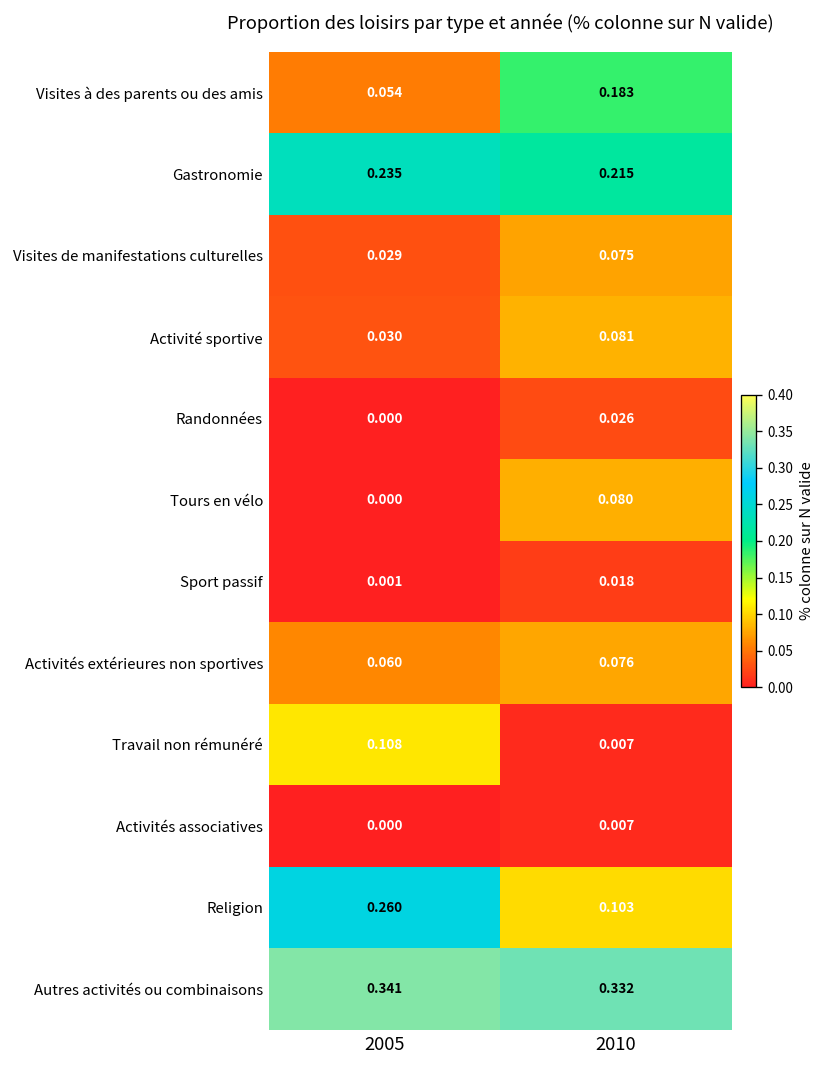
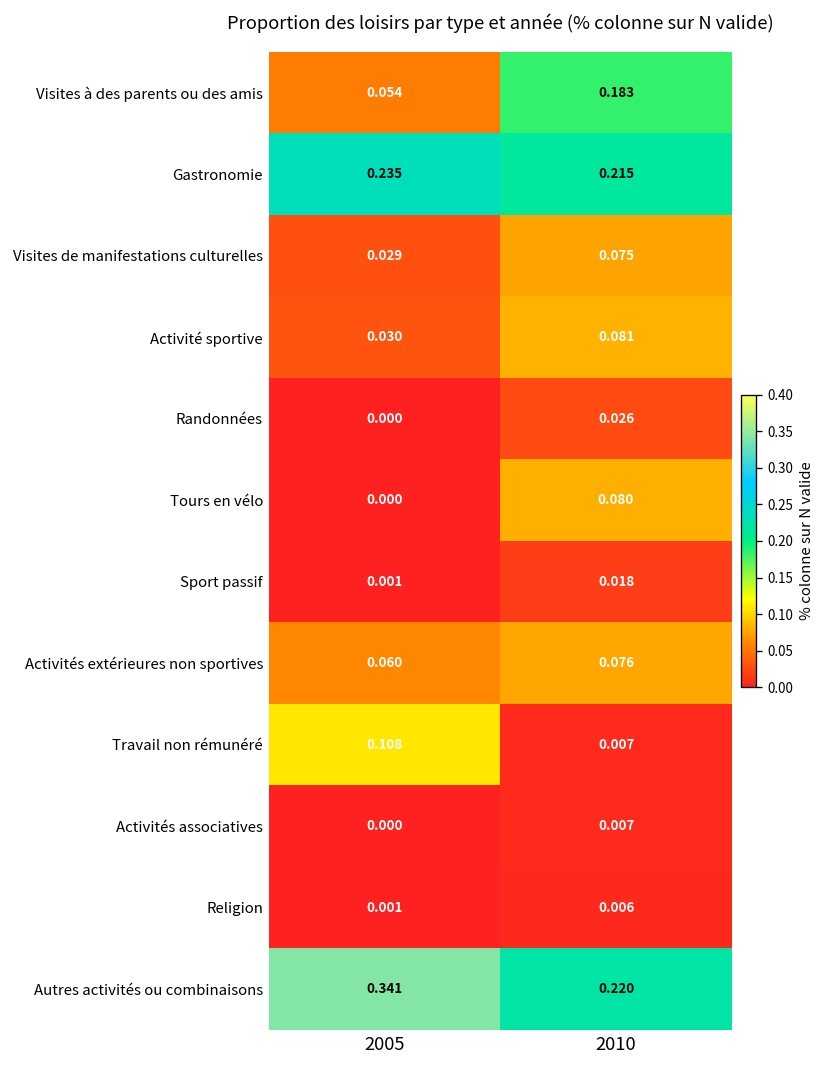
Religion, 2005: 0.260 -> 0.001
Religion, 2010: 0.103 -> 0.006
Autres activités ou combinaisons, 2010: 0.332 -> 0.220
